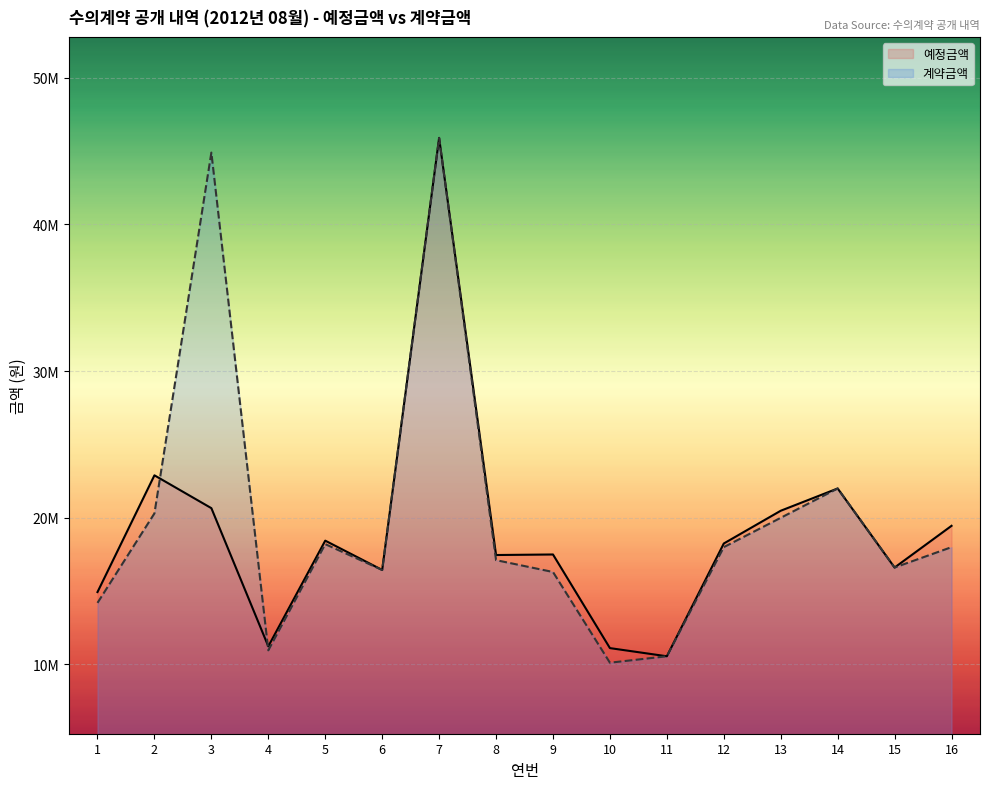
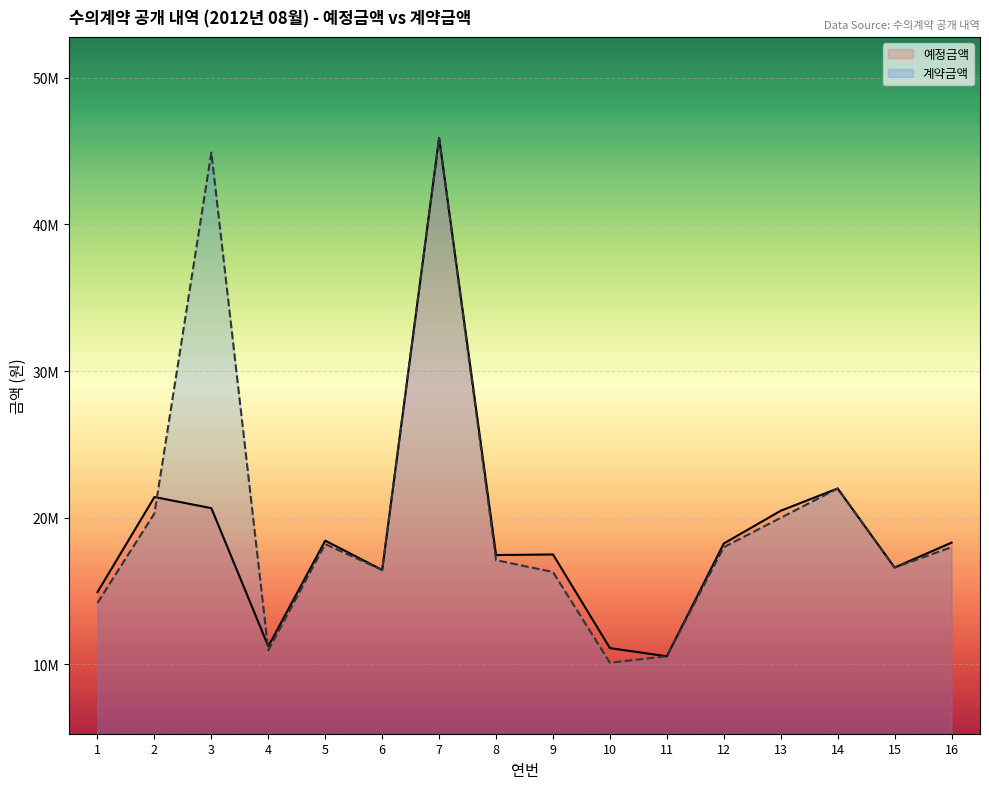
예정금액, 2: 22900000 -> 21400000
예정금액, 16: 19500000 -> 18300000
